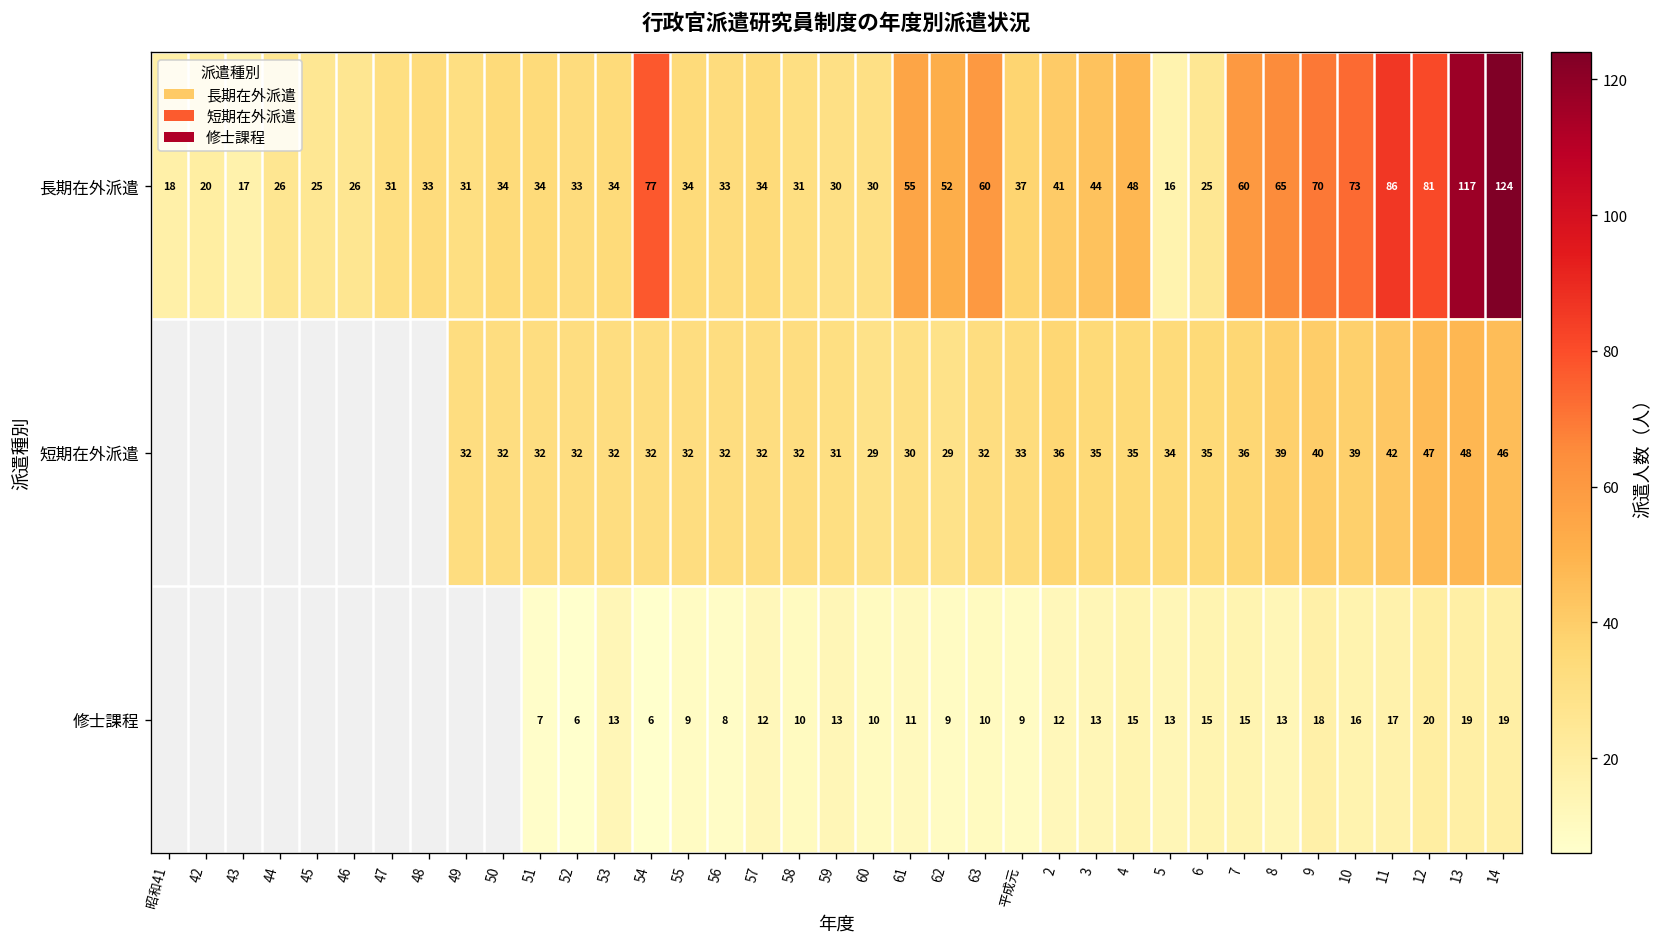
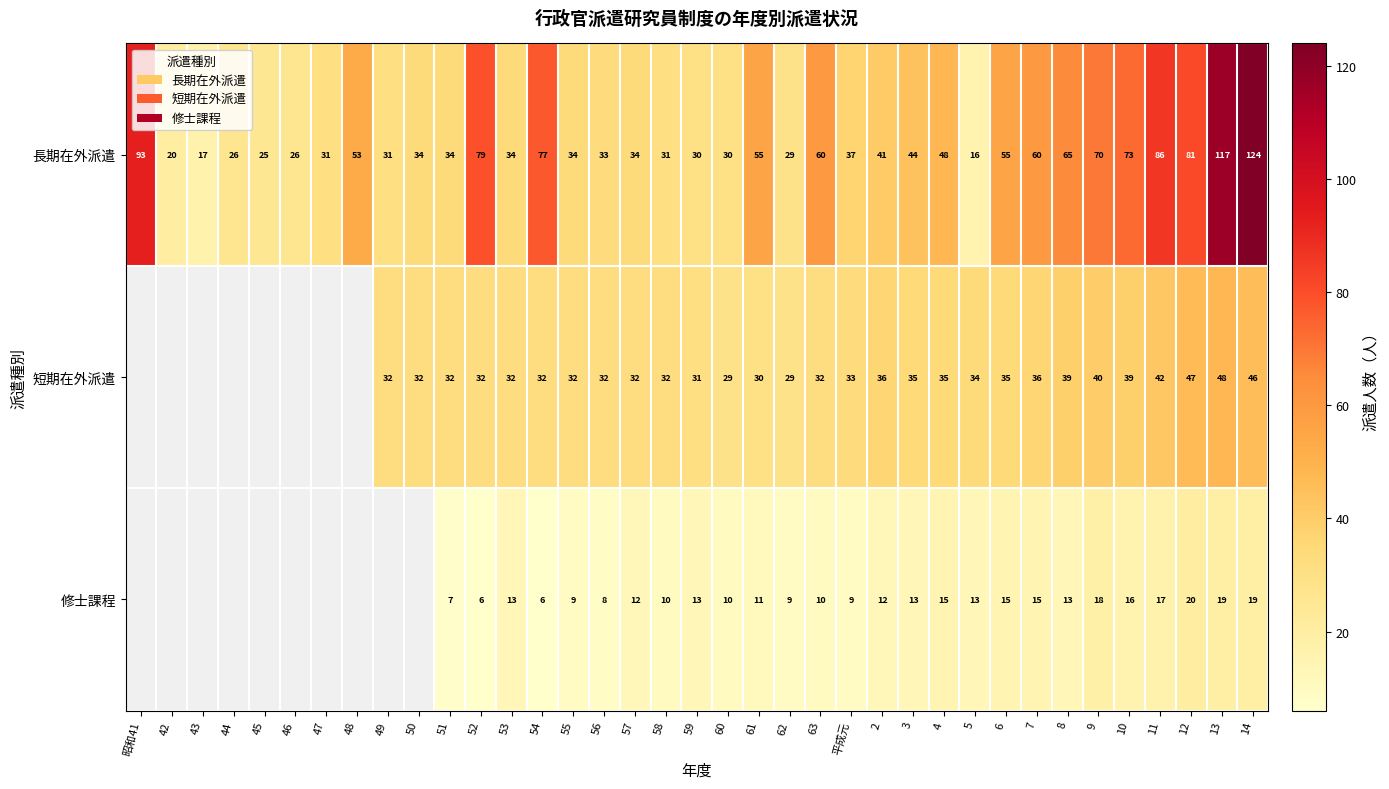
長期在外派遣, 昭和41: 18 -> 93
長期在外派遣, 48: 33 -> 53
長期在外派遣, 52: 33 -> 79
長期在外派遣, 62: 52 -> 29
長期在外派遣, 6: 25 -> 55
